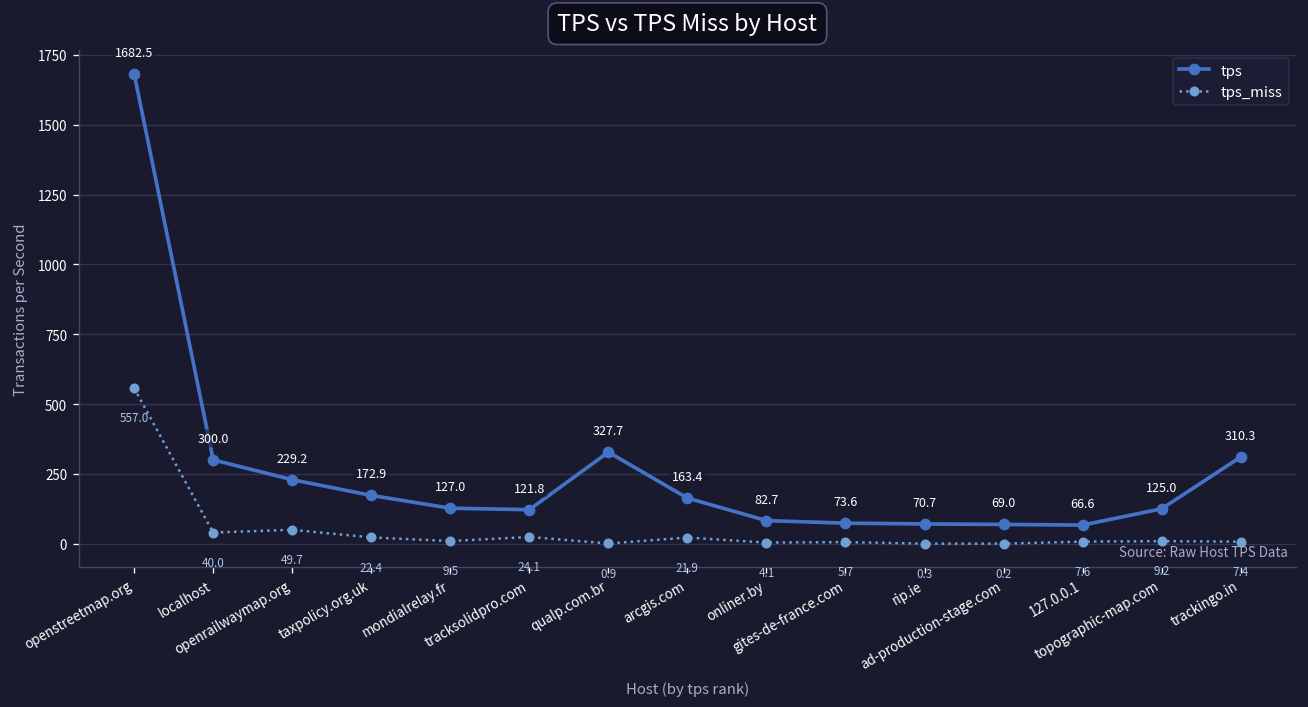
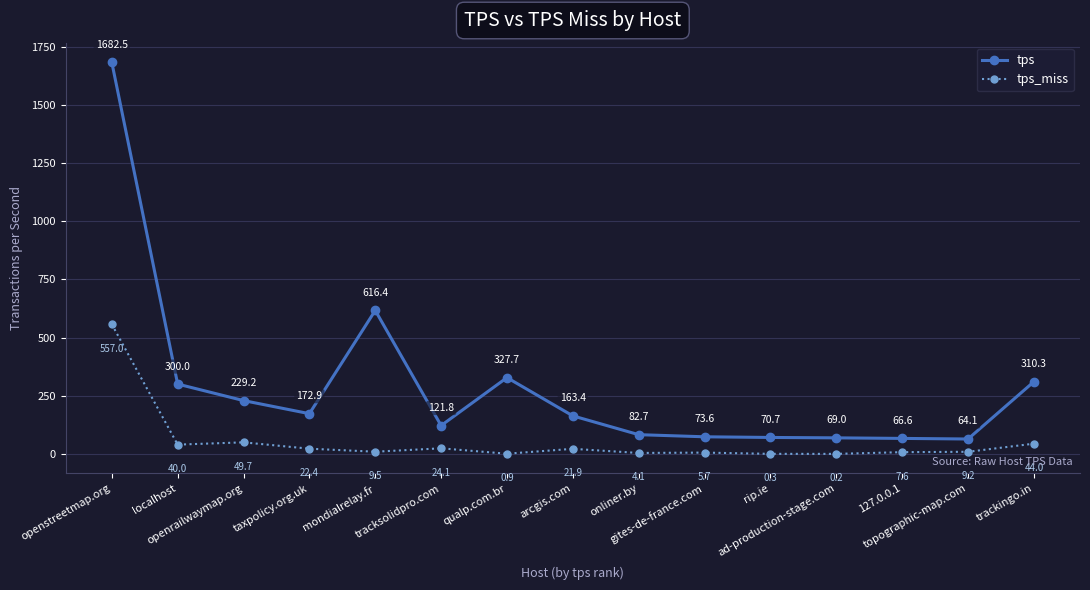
tps, mondialrelay.fr: 127.0 -> 616.4
tps, topographic-map.com: 125.0 -> 64.1
tps_miss, trackingo.in: 7.4 -> 44.0
